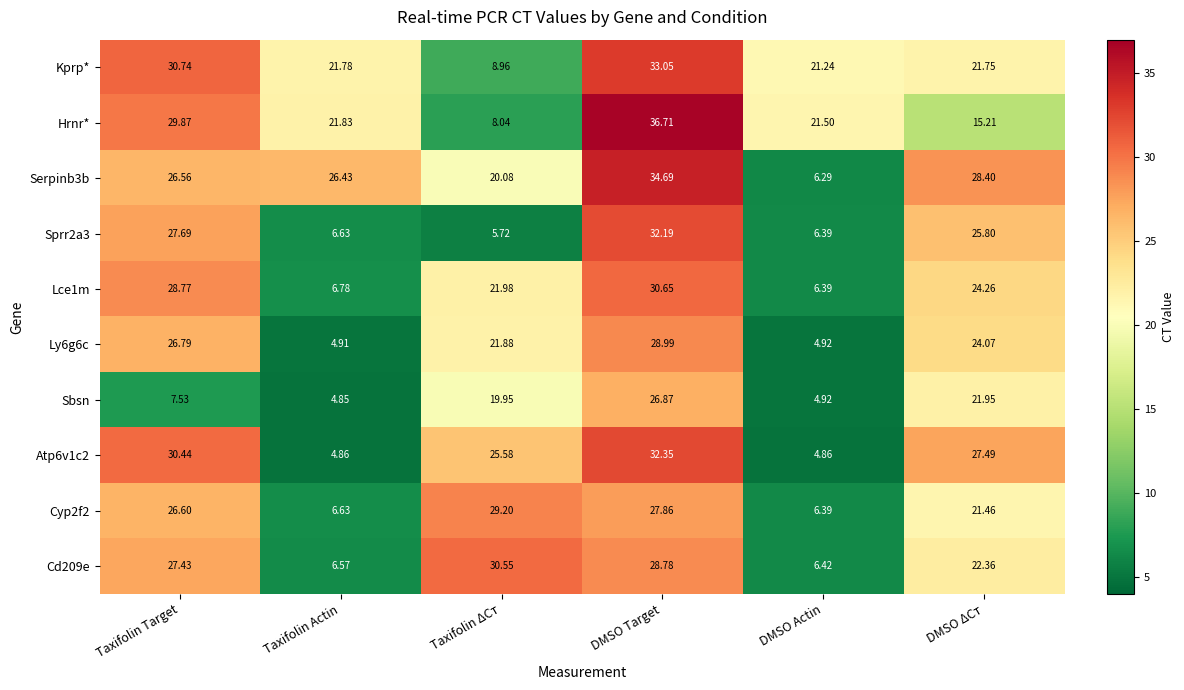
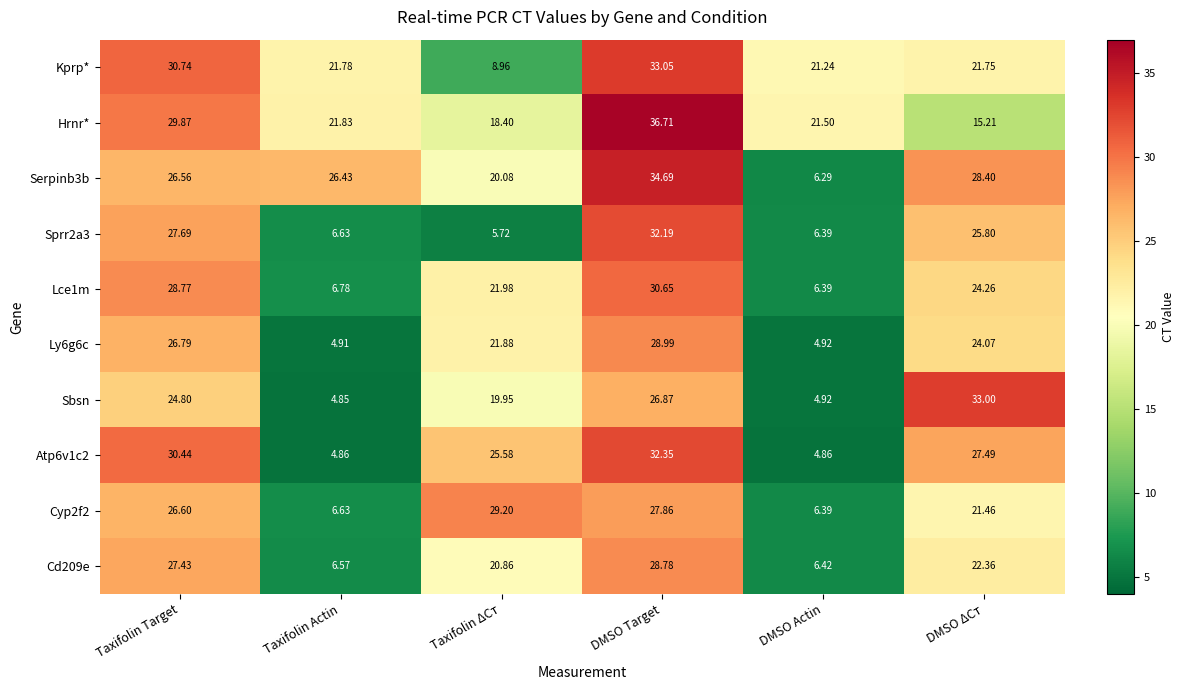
Hrnr*, Taxifolin ΔCт: 8.04 -> 18.40
Sbsn, Taxifolin Target: 7.53 -> 24.80
Sbsn, DMSO ΔCт: 21.95 -> 33.00
Cd209e, Taxifolin ΔCт: 30.55 -> 20.86
